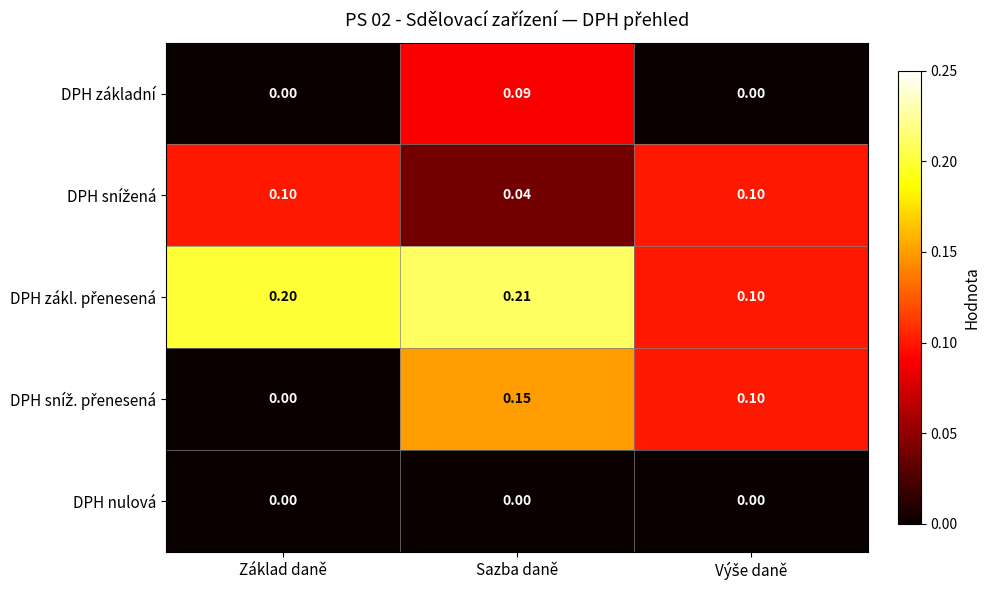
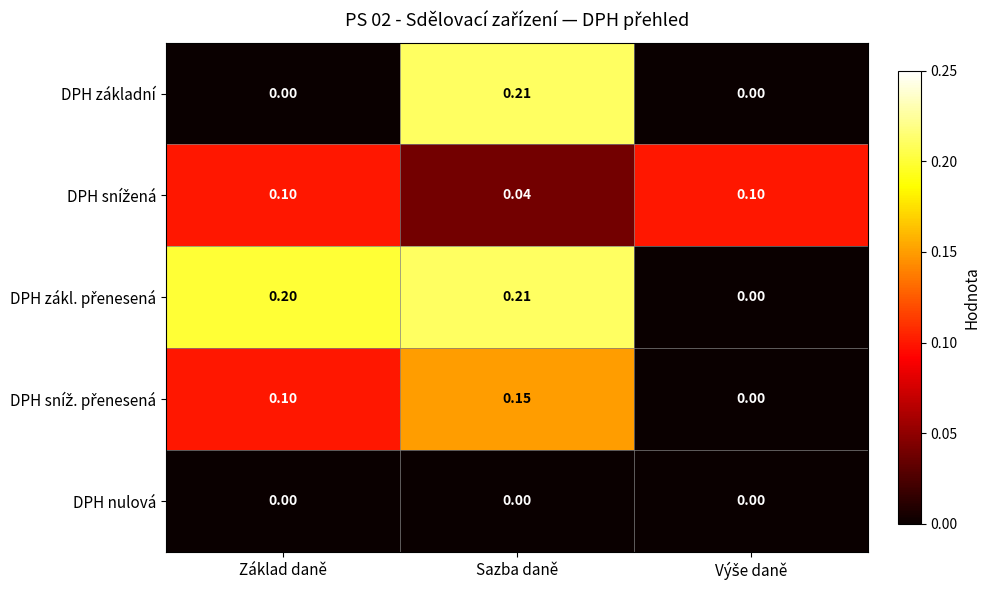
DPH základní, Sazba daně: 0.09 -> 0.21
DPH zákl. přenesená, Výše daně: 0.10 -> 0.00
DPH sníž. přenesená, Základ daně: 0.00 -> 0.10
DPH sníž. přenesená, Výše daně: 0.10 -> 0.00
